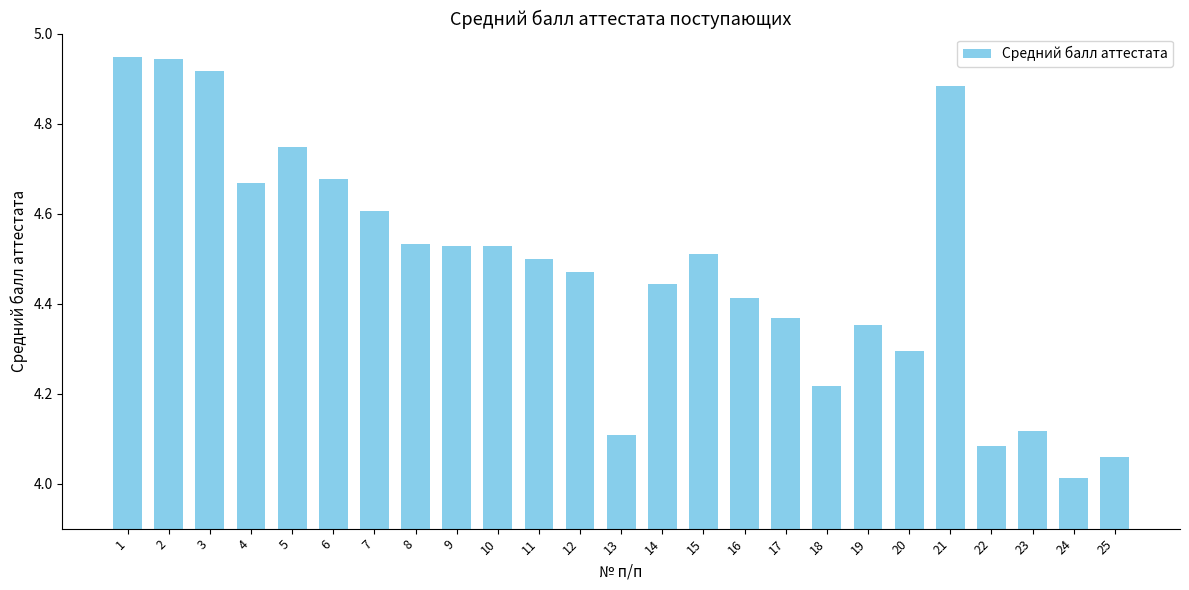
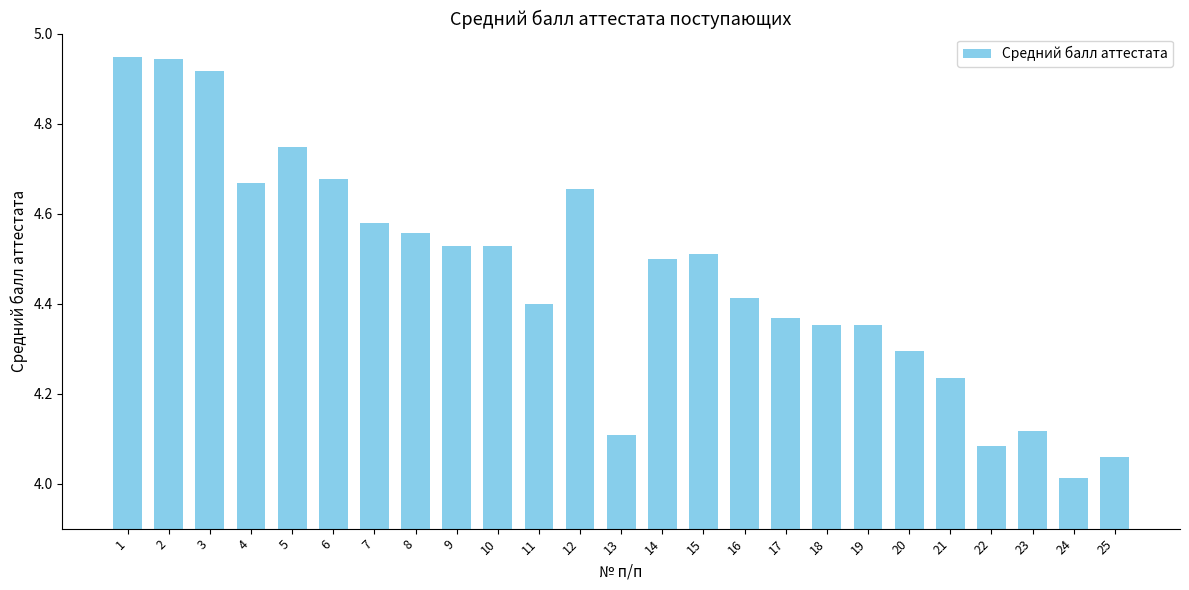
7: 4.61 -> 4.58
8: 4.53 -> 4.56
11: 4.5 -> 4.4
12: 4.47 -> 4.65
14: 4.44 -> 4.50
18: 4.22 -> 4.35
21: 4.88 -> 4.24
